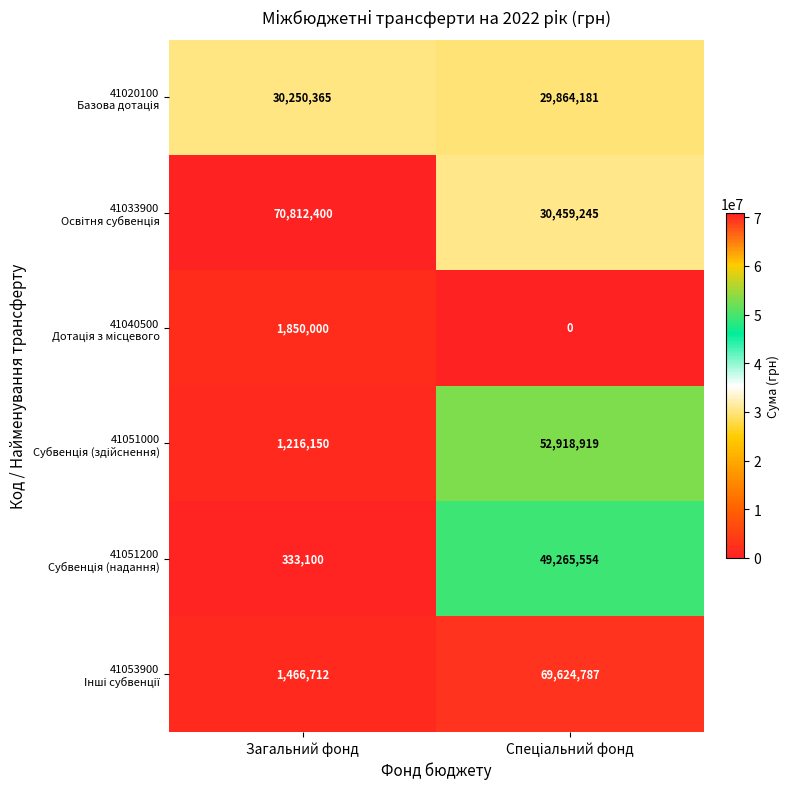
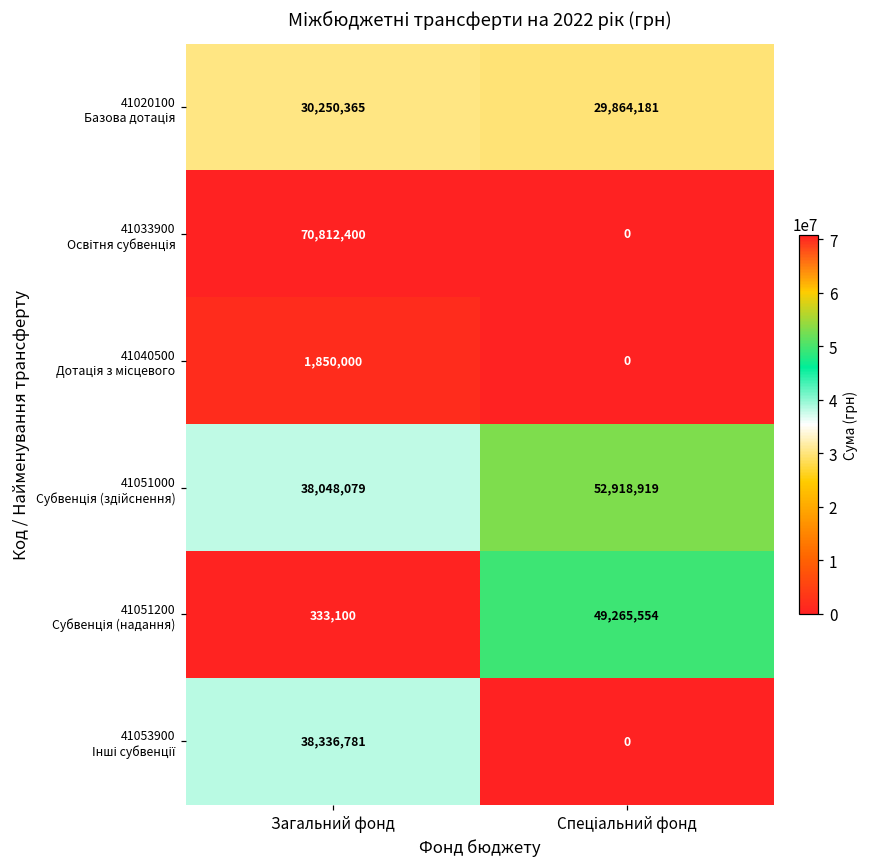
41033900 Освітня субвенція, Спеціальний фонд: 30,459,245 -> 0
41051000 Субвенція (здійснення), Загальний фонд: 1,216,150 -> 38,048,079
41053900 Інші субвенції, Загальний фонд: 1,466,712 -> 38,336,781
41053900 Інші субвенції, Спеціальний фонд: 69,624,787 -> 0
